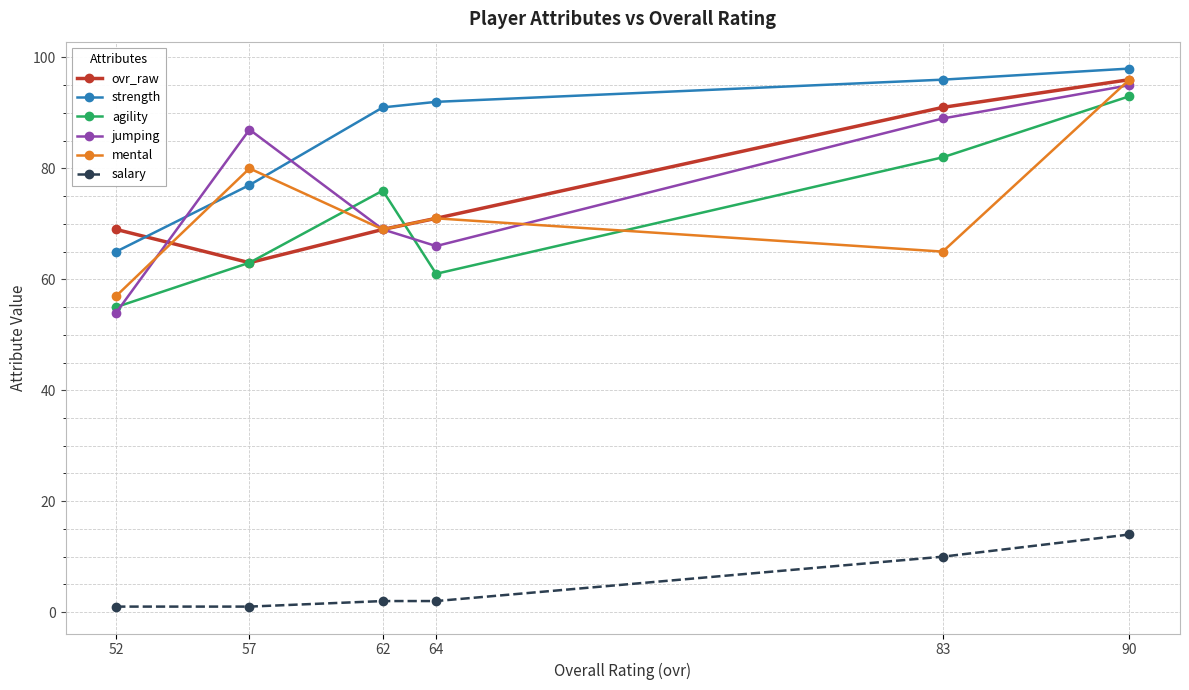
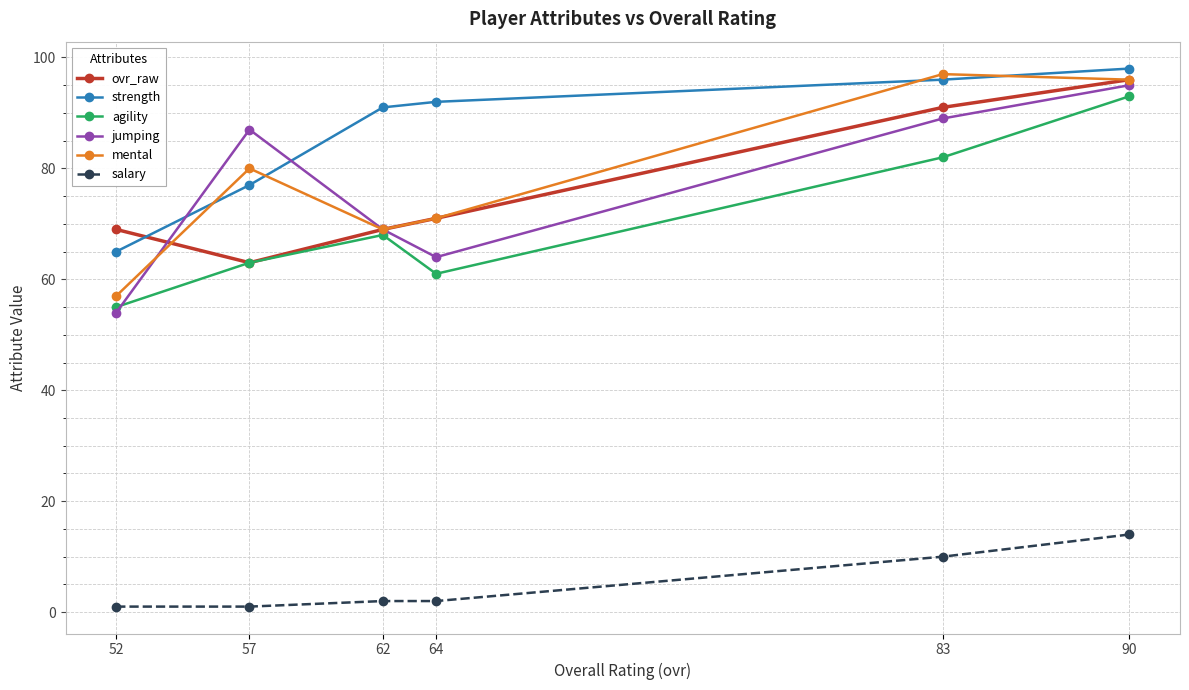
agility, 62: 76 -> 68
jumping, 64: 66 -> 64
mental, 83: 65 -> 97
